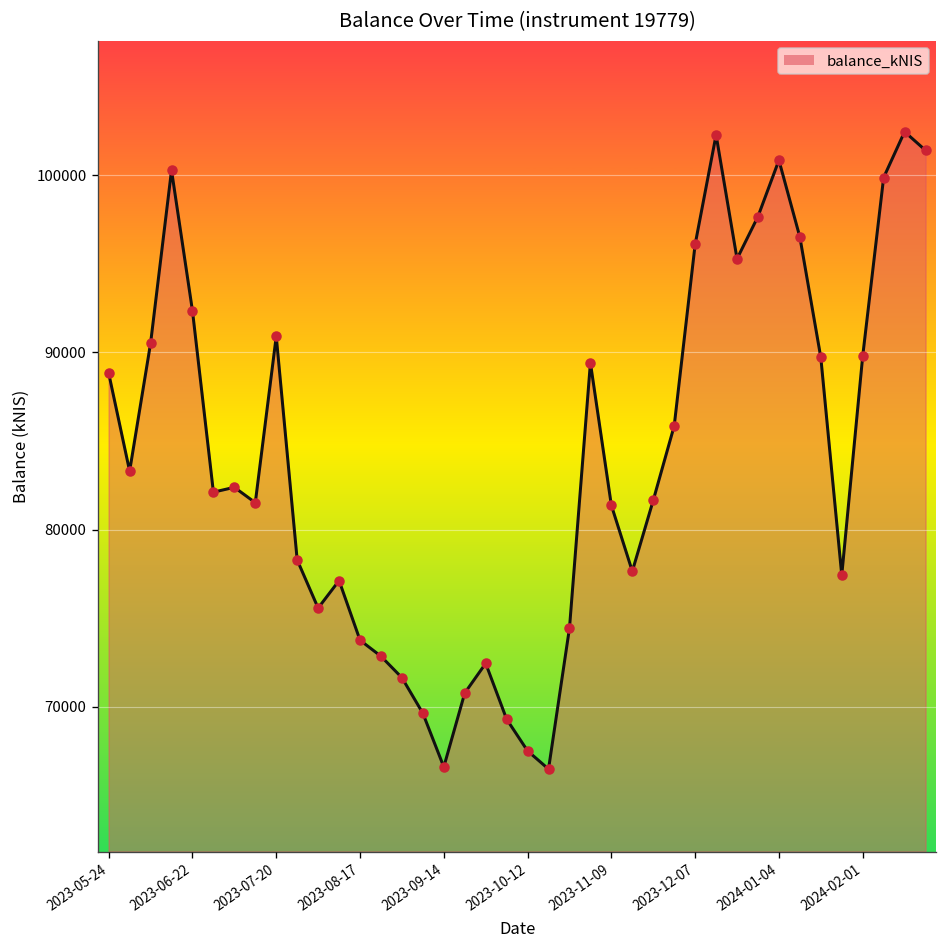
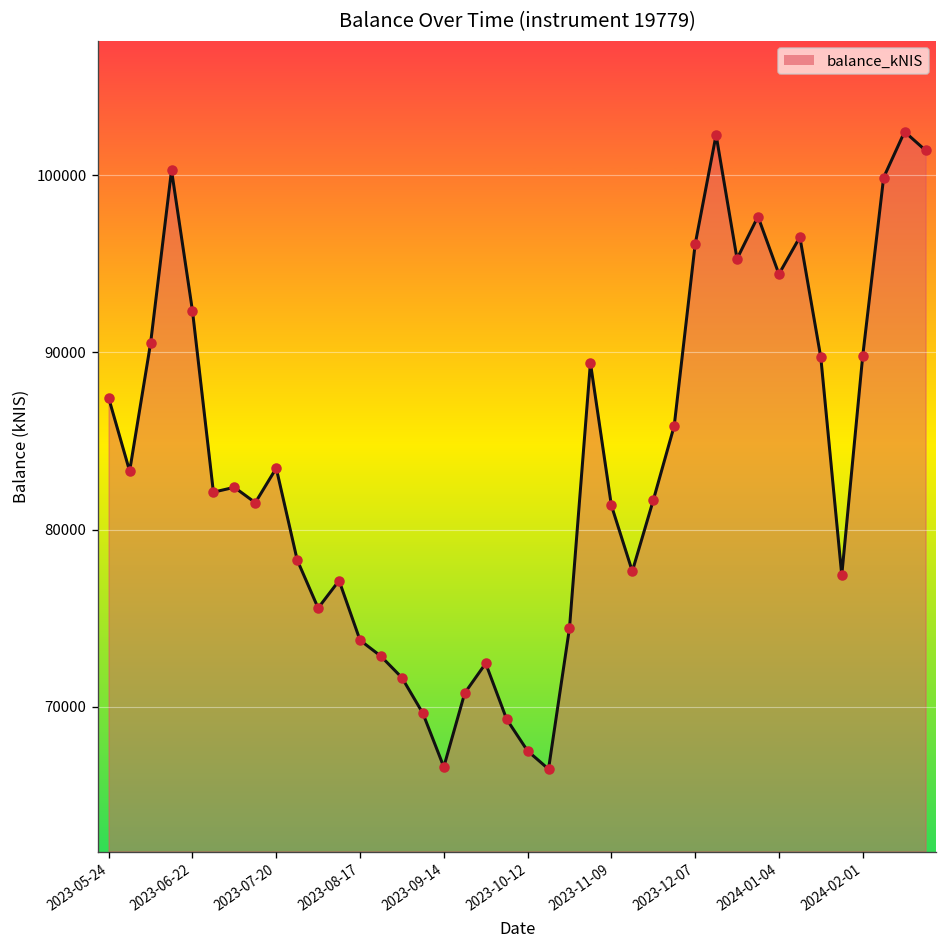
2023-05-24: 88800 -> 87400
2023-07-20: 90900 -> 83500
2024-01-04: 100800 -> 94400
